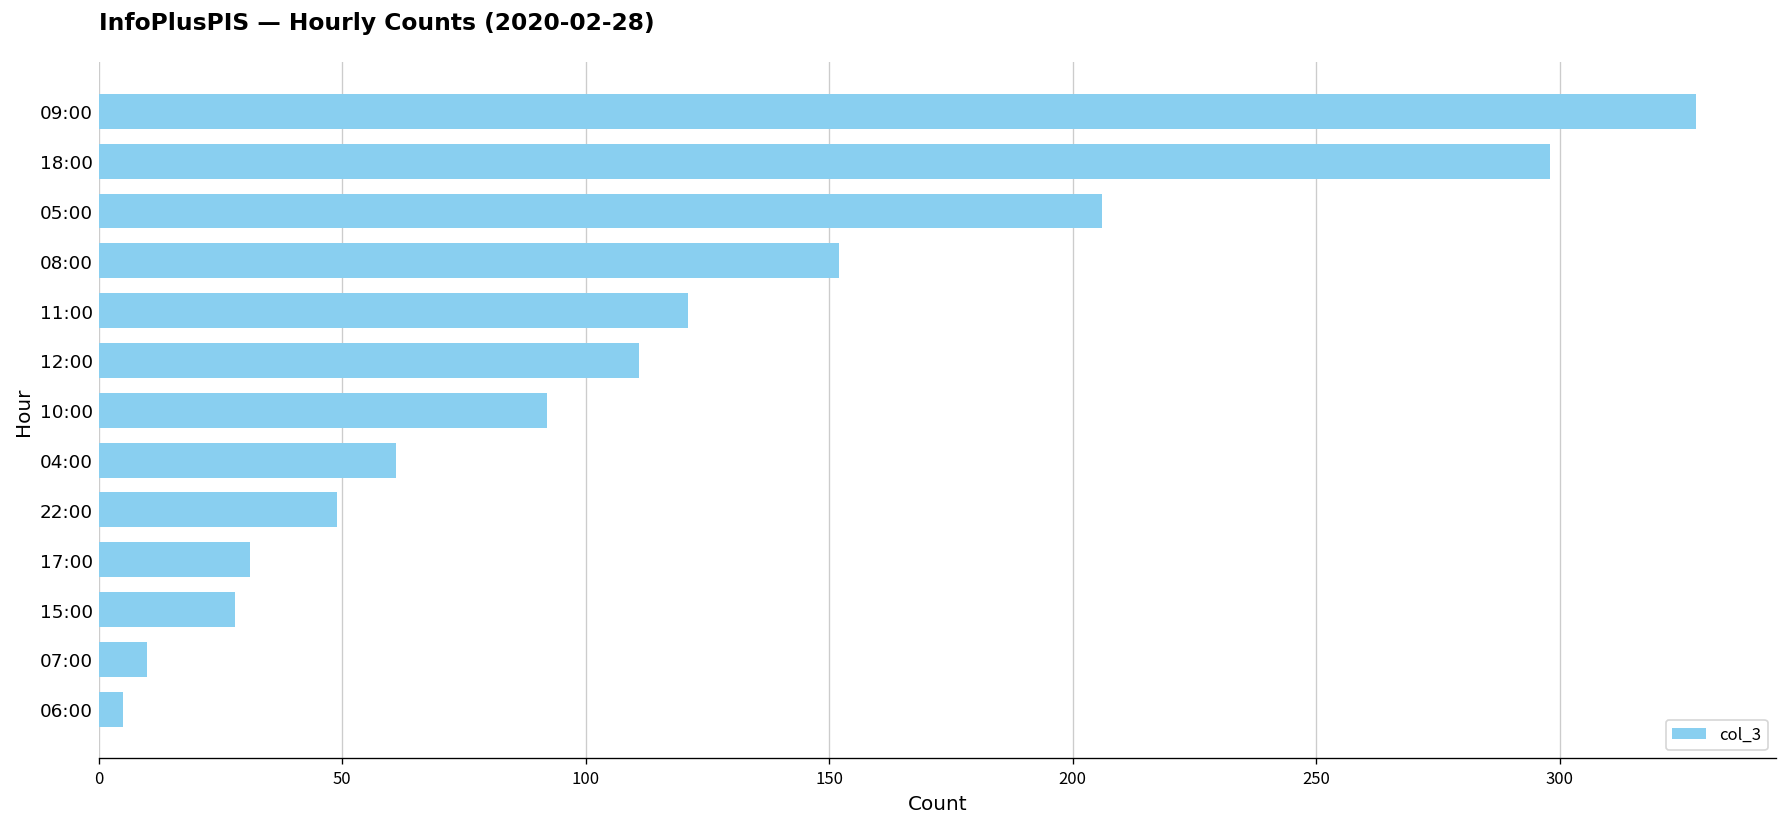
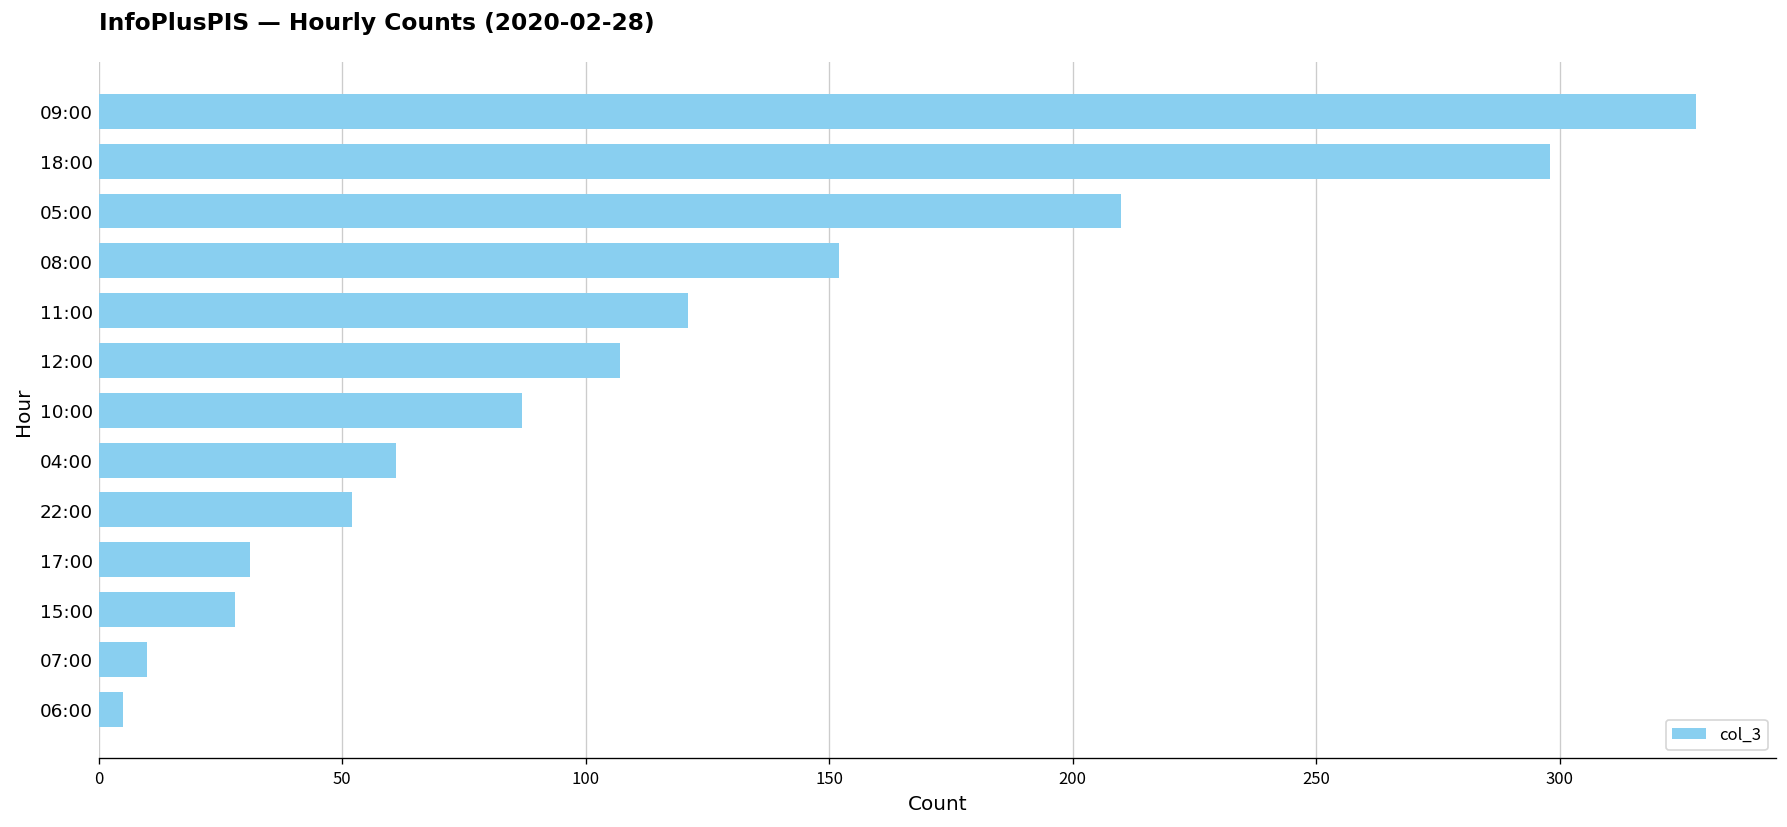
05:00: 206 -> 210
12:00: 111 -> 107
10:00: 92 -> 87
22:00: 49 -> 52
